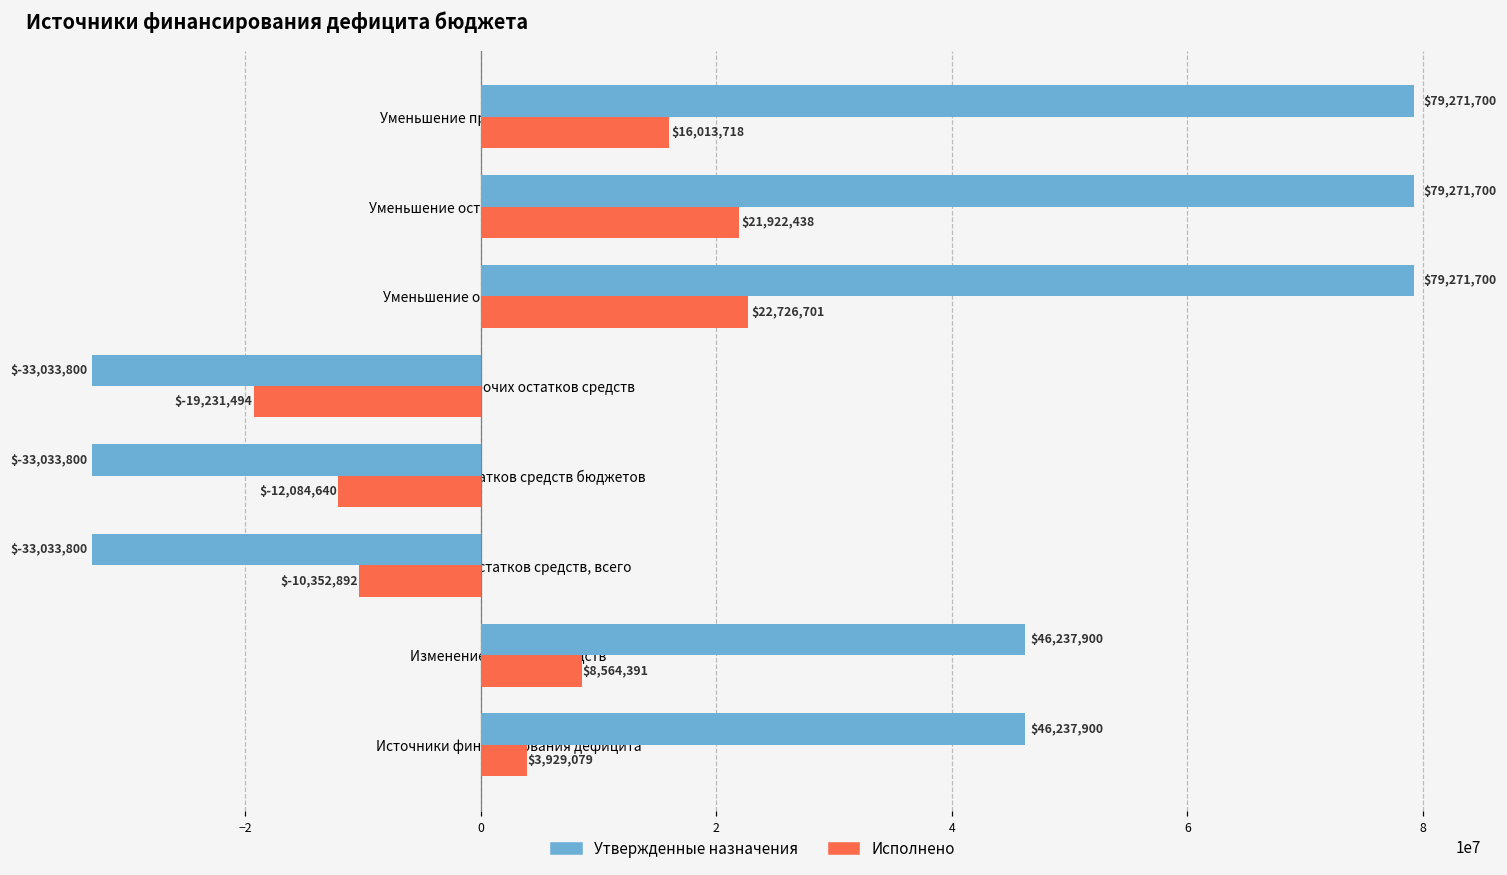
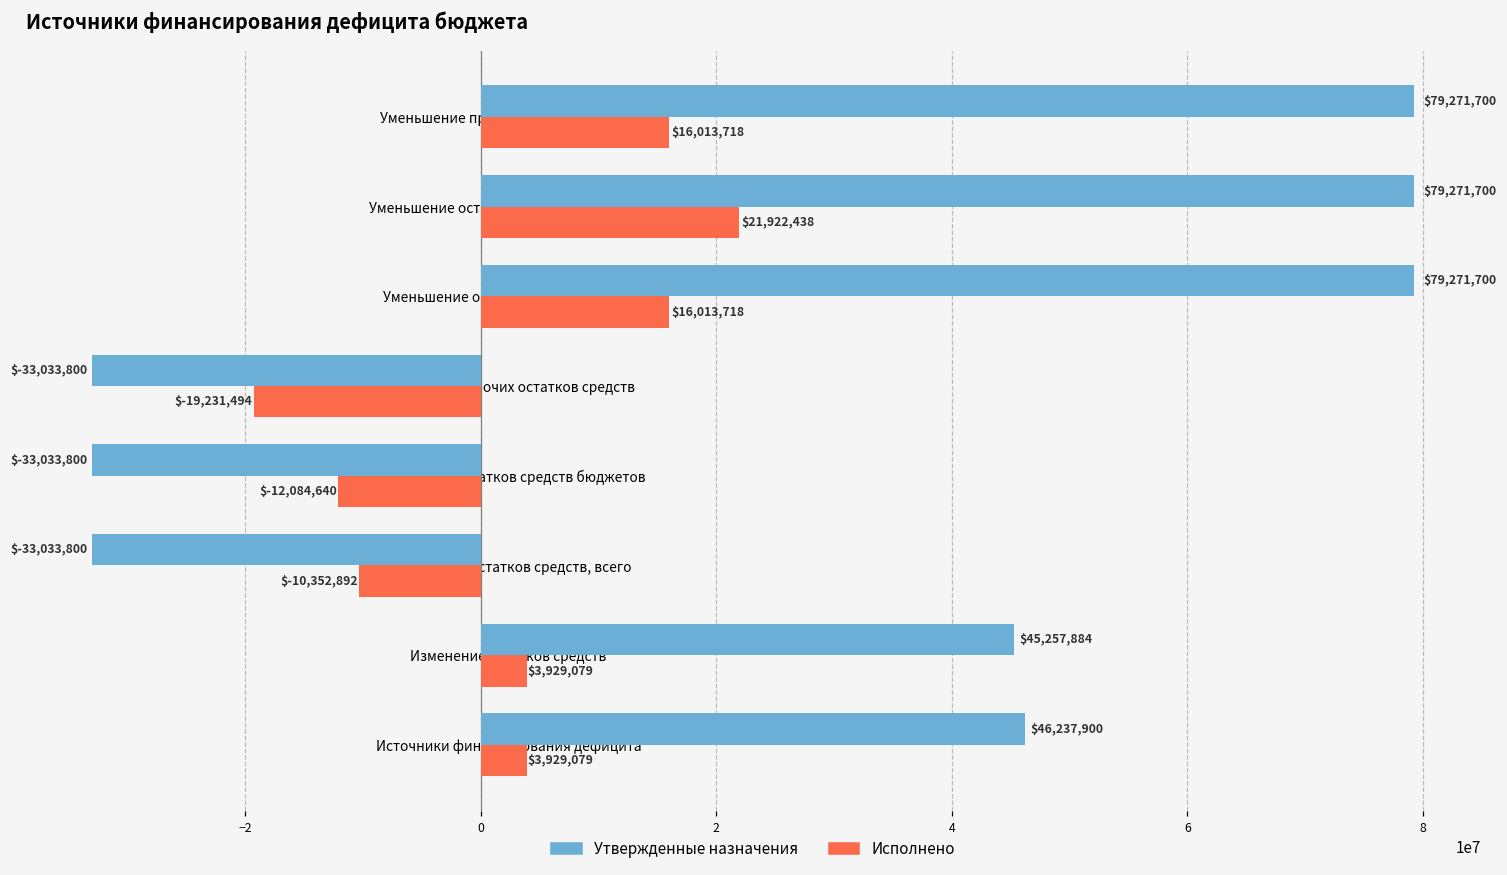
Исполнено, Уменьшение остатков средств, всего: $22,726,701 -> $16,013,718
Утвержденные назначения, Изменение остатков средств: $46,237,900 -> $45,257,884
Исполнено, Изменение остатков средств: $8,564,391 -> $3,929,079
